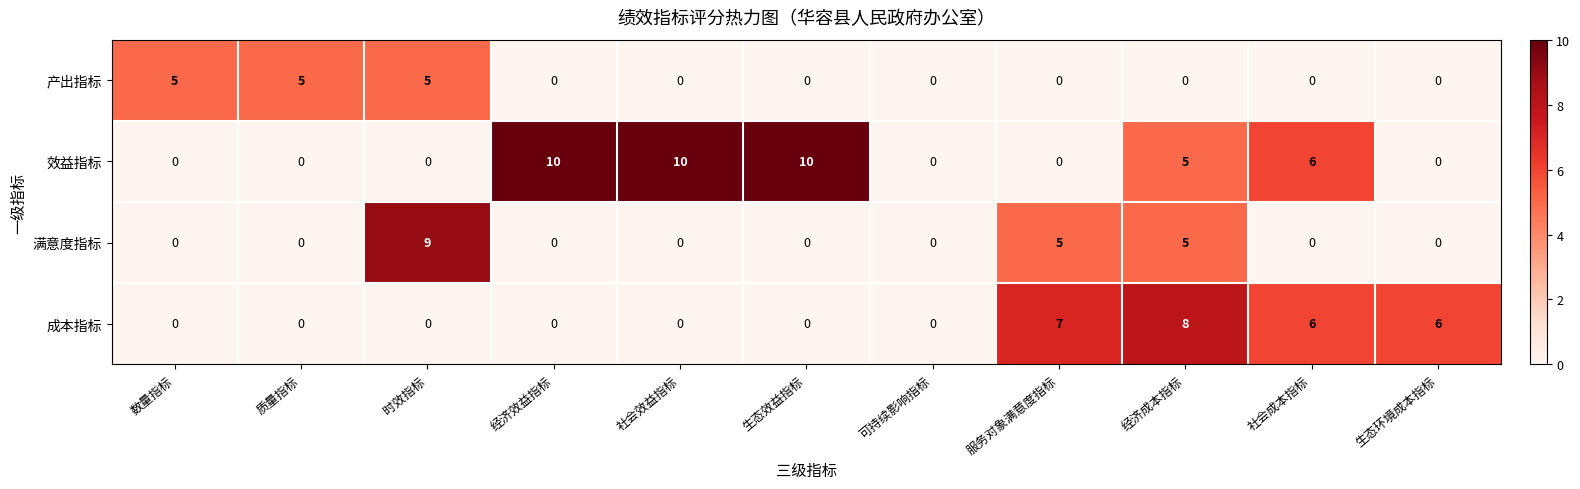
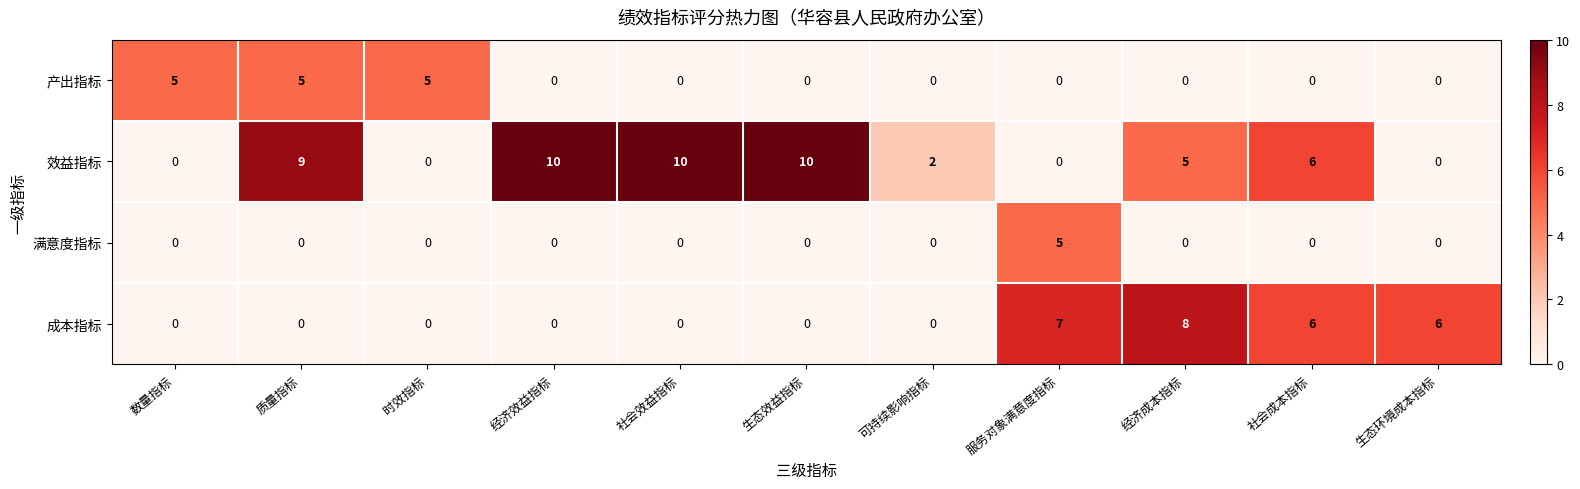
效益指标, 质量指标: 0 -> 9
效益指标, 可持续影响指标: 0 -> 2
满意度指标, 时效指标: 9 -> 0
满意度指标, 经济成本指标: 5 -> 0
